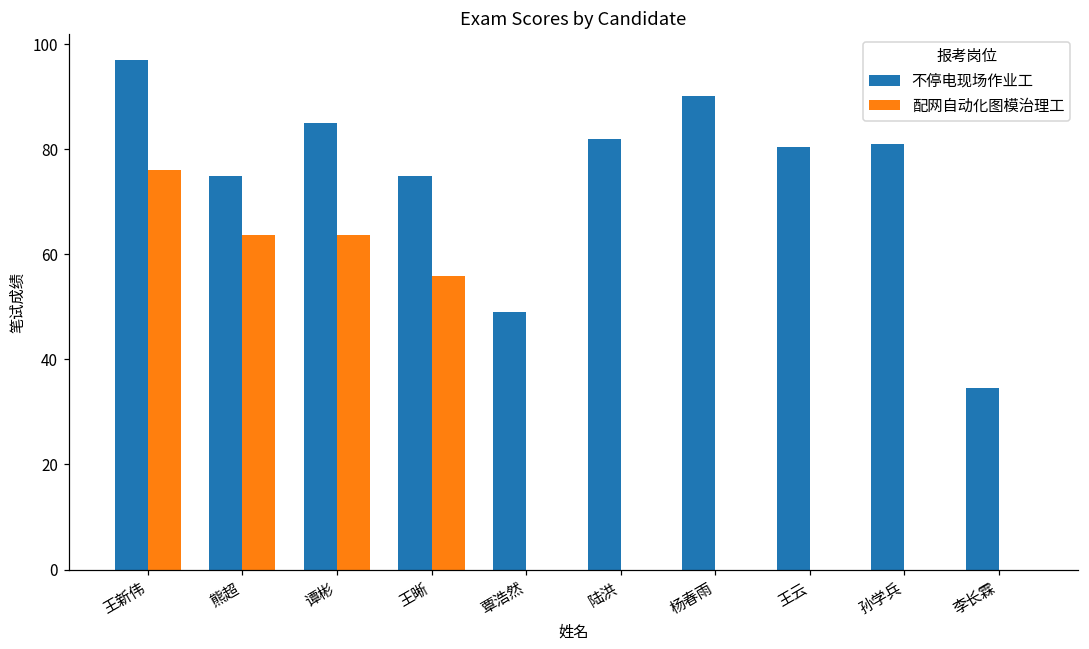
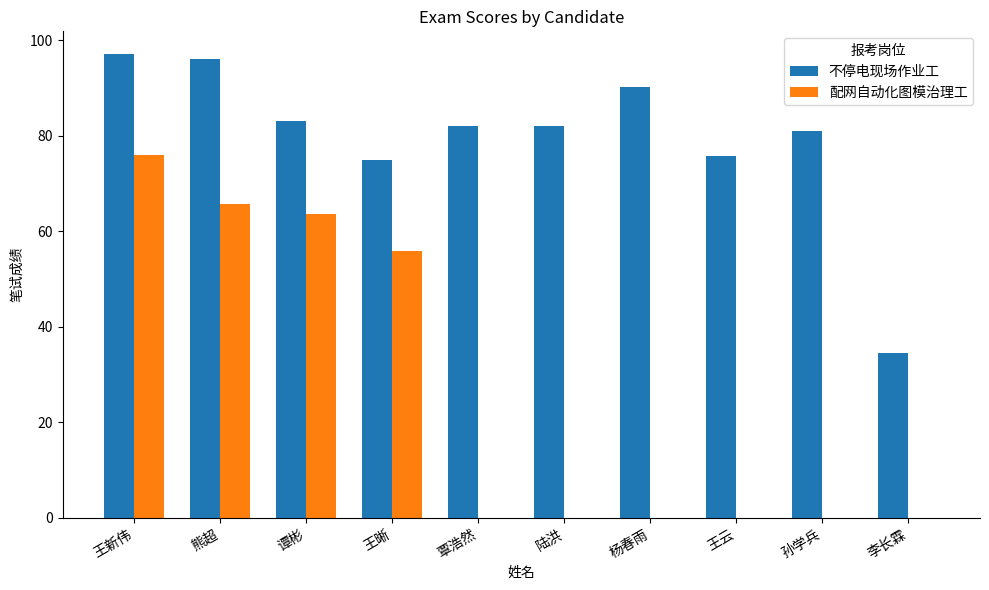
不停电现场作业工, 熊超: 75 -> 96
配网自动化图模治理工, 熊超: 64 -> 66
不停电现场作业工, 谭彬: 85 -> 83
不停电现场作业工, 覃浩然: 49 -> 82
不停电现场作业工, 王云: 81 -> 76
